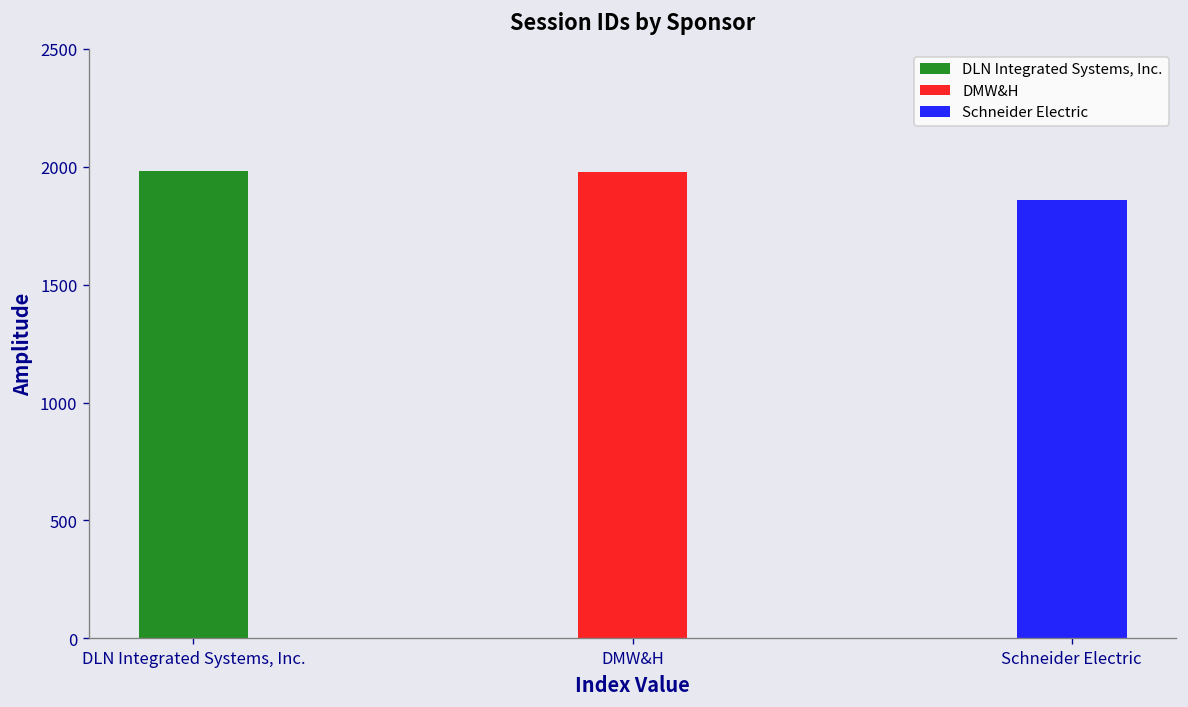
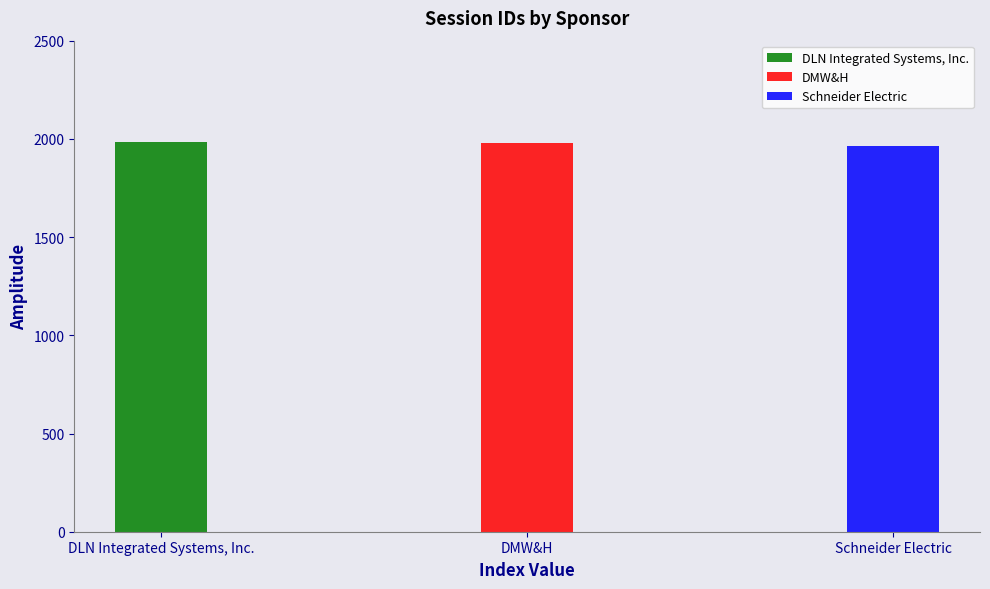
Schneider Electric: 1860 -> 1970
